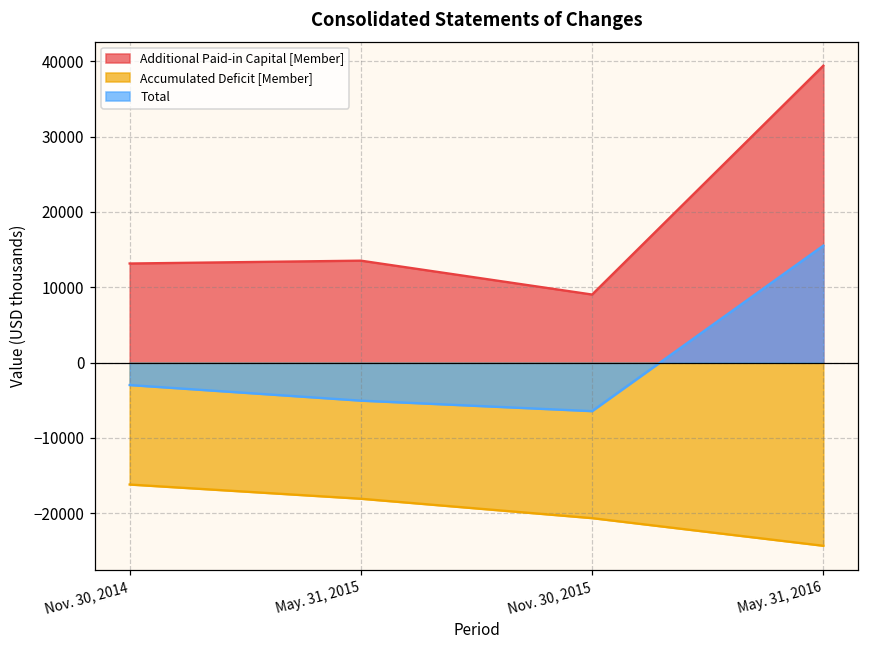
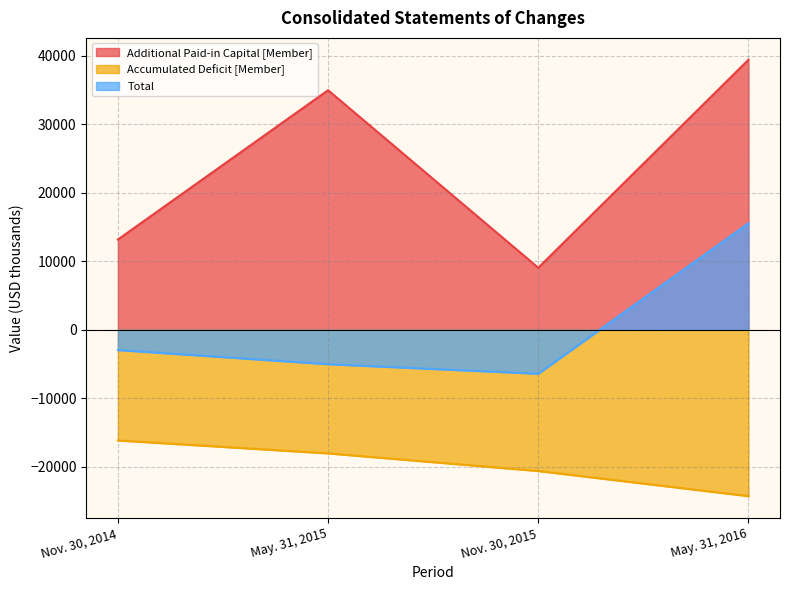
Additional Paid-in Capital [Member], May. 31, 2015: 14000 -> 35000
